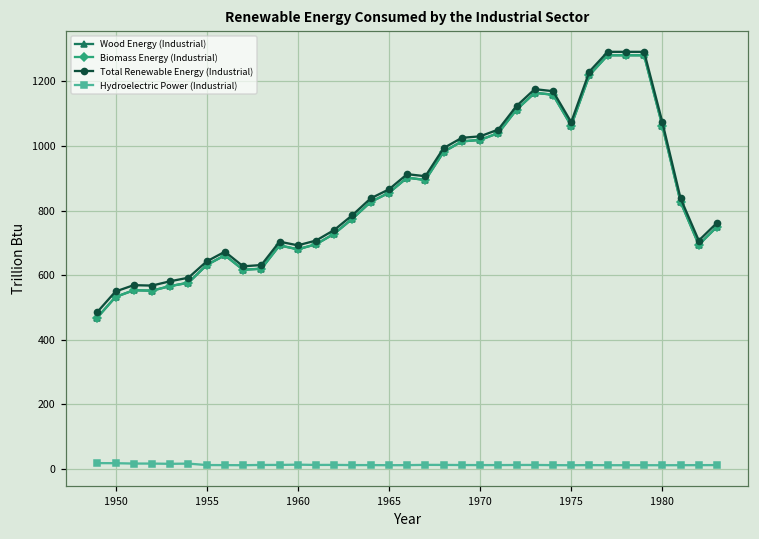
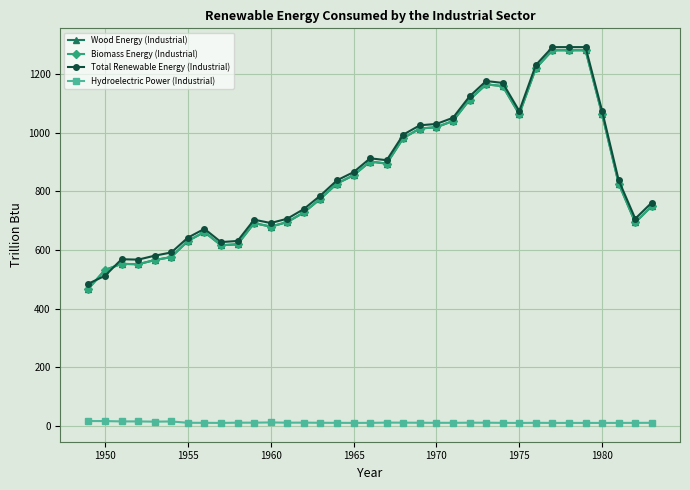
Total Renewable Energy (Industrial), 1950: 550 -> 510
